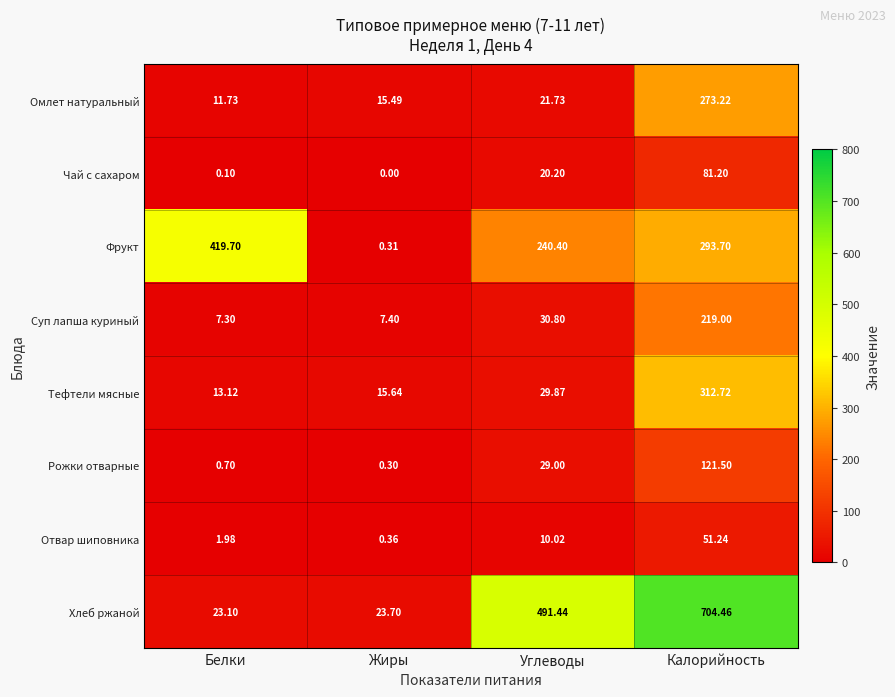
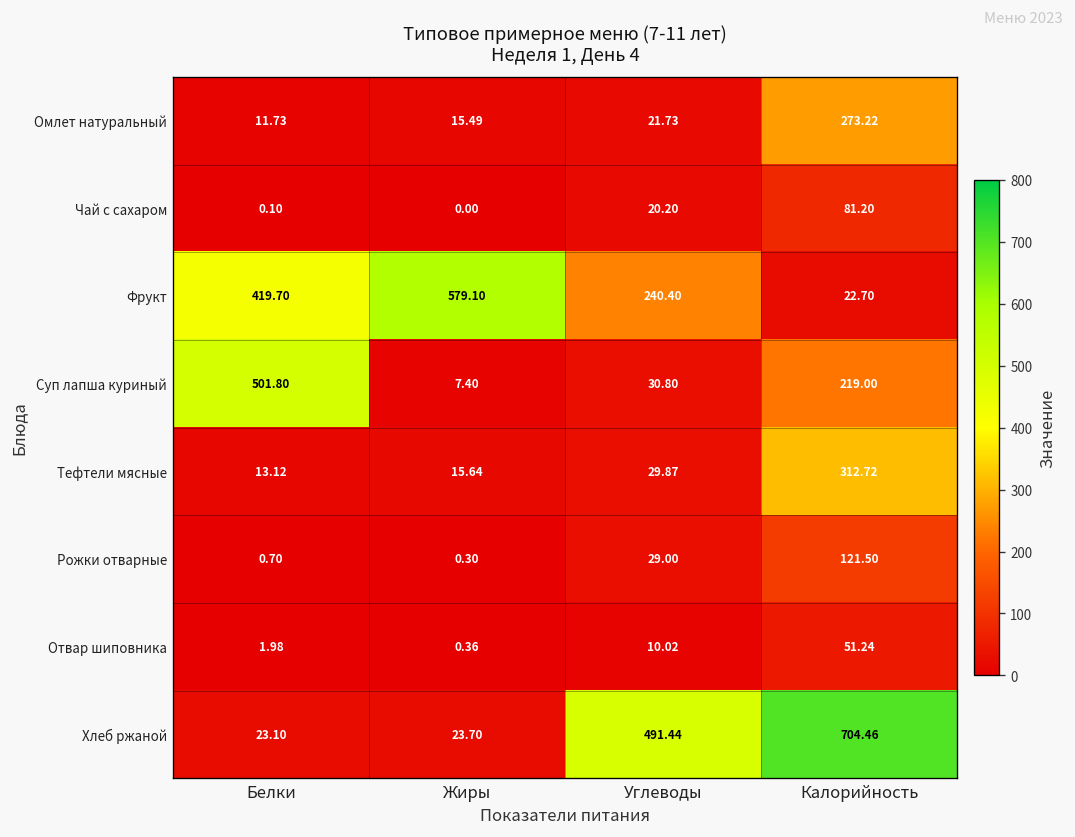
Фрукт, Жиры: 0.31 -> 579.10
Фрукт, Калорийность: 293.70 -> 22.70
Суп лапша куриный, Белки: 7.30 -> 501.80
